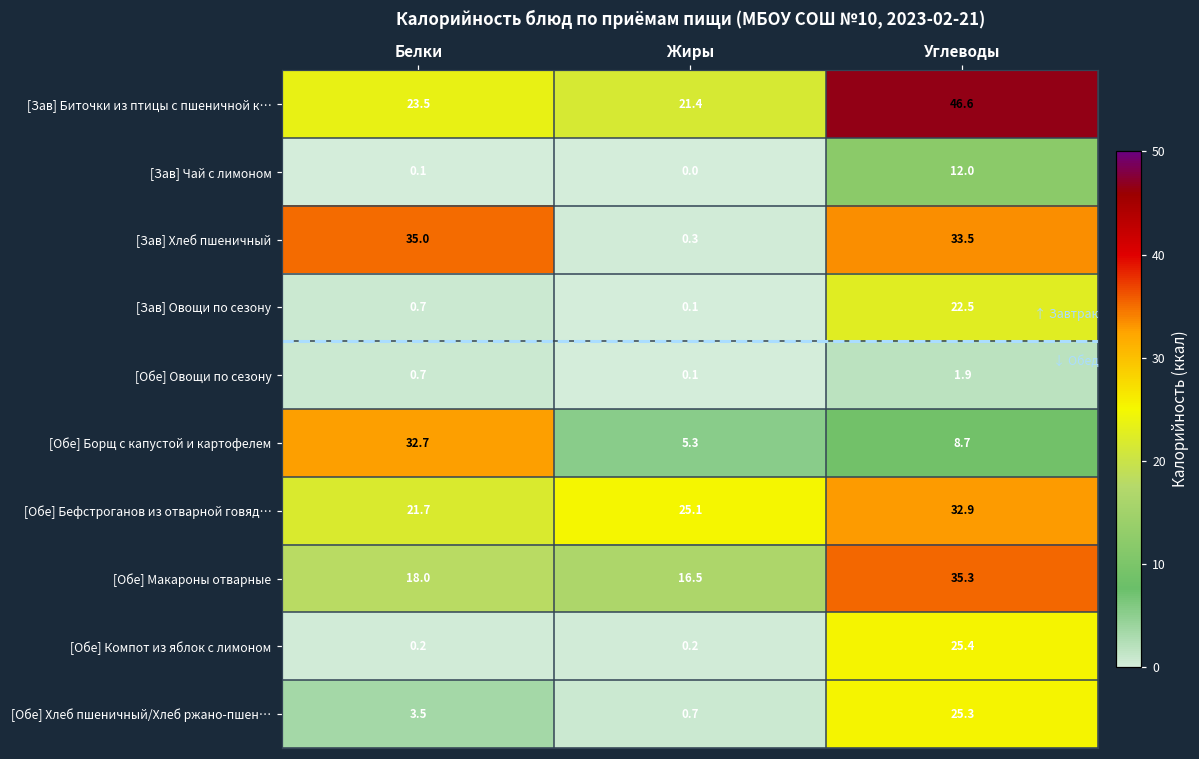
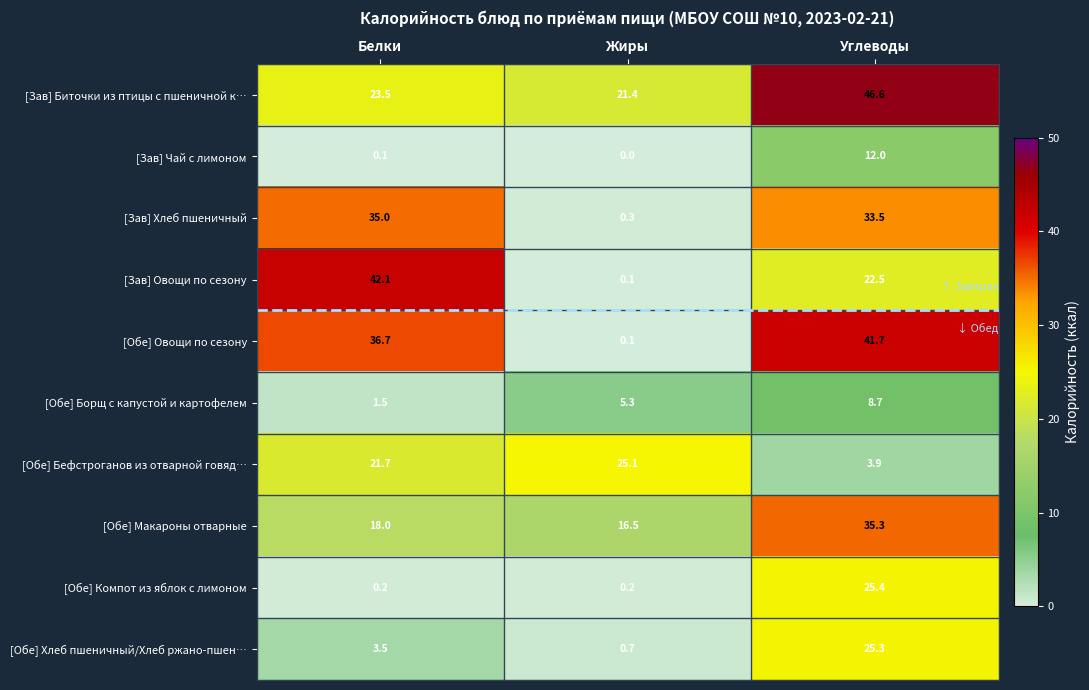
[Зав] Овощи по сезону, Белки: 0.7 -> 42.1
[Обе] Овощи по сезону, Белки: 0.7 -> 36.7
[Обе] Овощи по сезону, Углеводы: 1.9 -> 41.7
[Обе] Борщ с капустой и картофелем, Белки: 32.7 -> 1.5
[Обе] Бефстроганов из отварной говяд…, Углеводы: 32.9 -> 3.9
